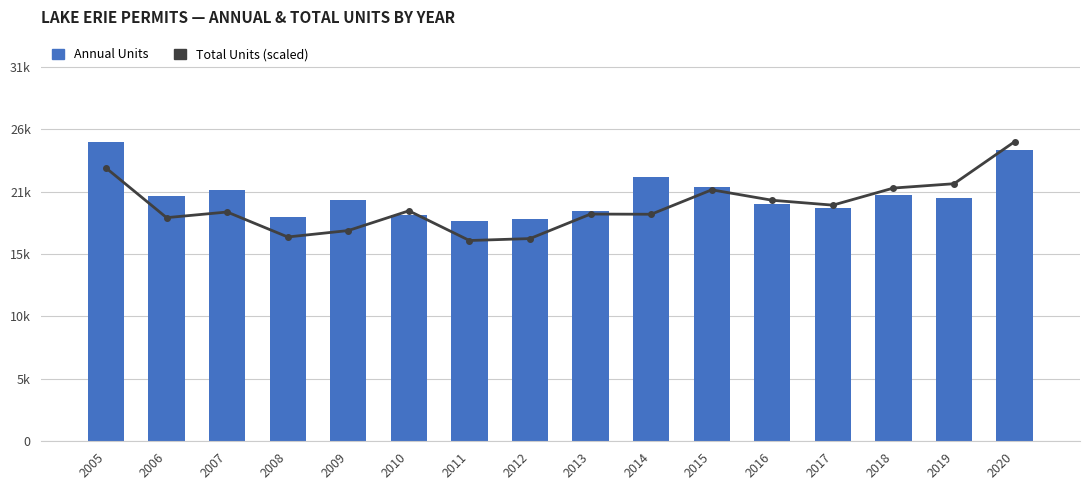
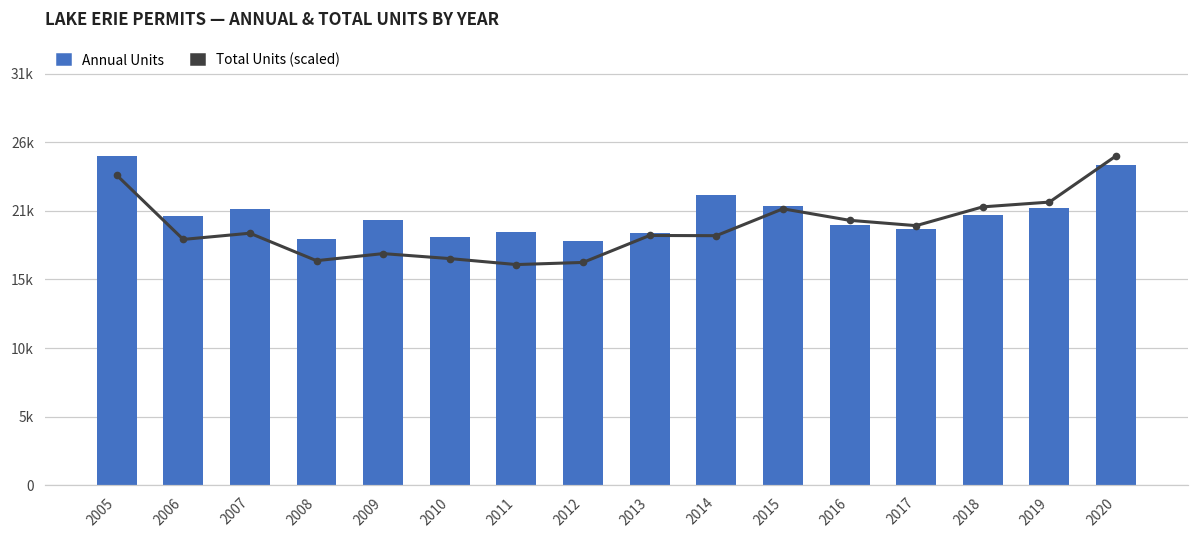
Total Units (scaled), 2005: 23000 -> 23800
Total Units (scaled), 2010: 19400 -> 17400
Annual Units, 2011: 18500 -> 19400
Annual Units, 2019: 20500 -> 21200
